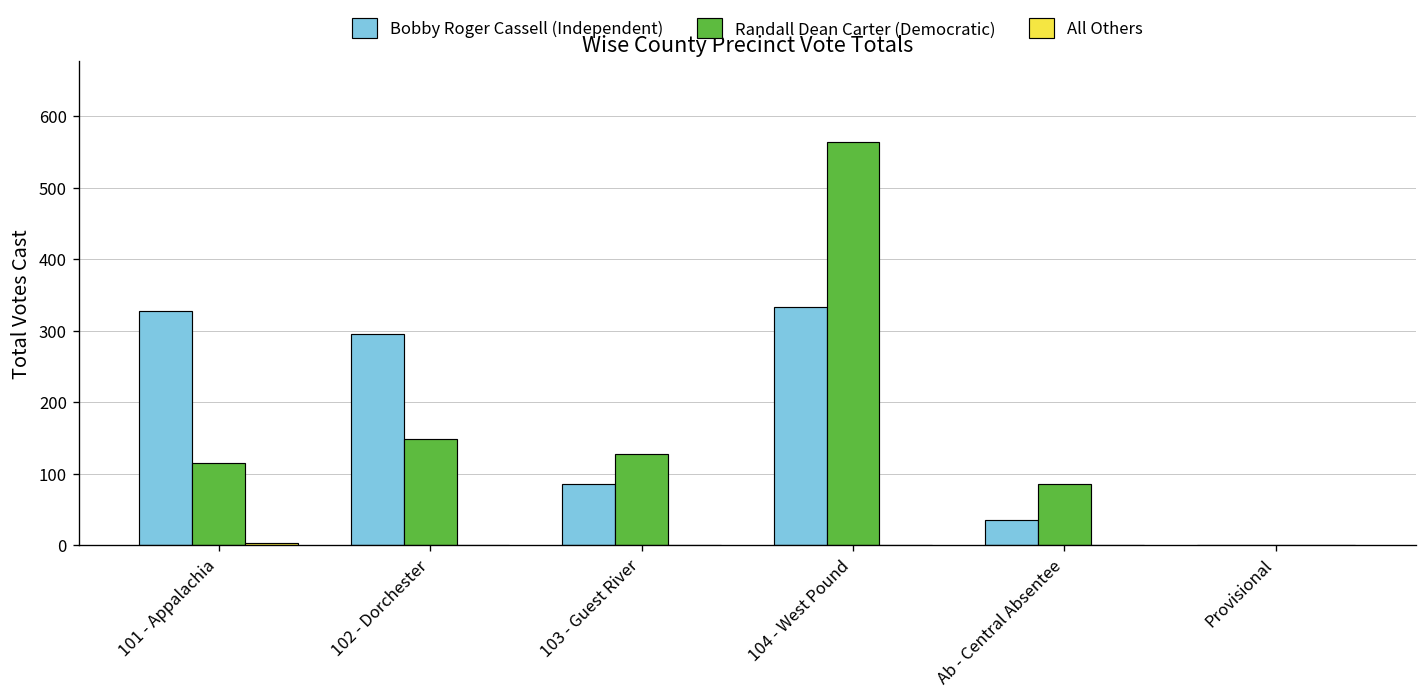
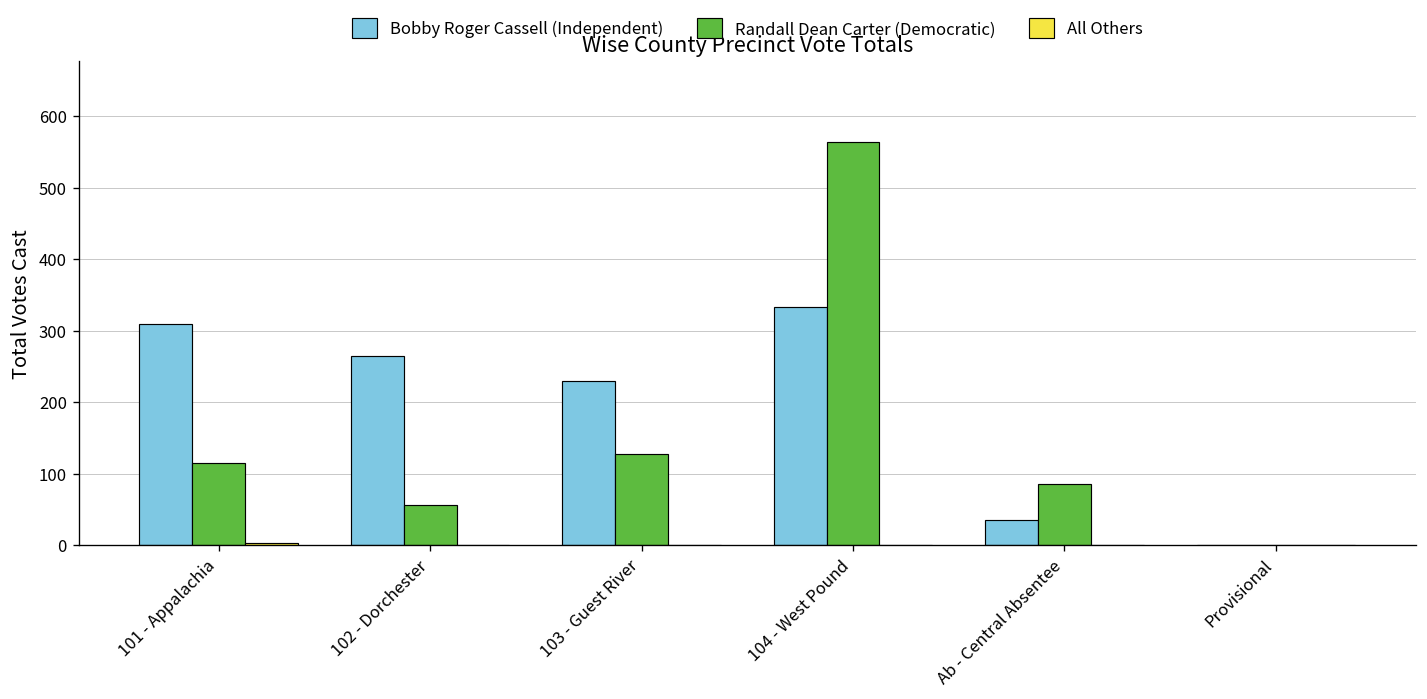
Bobby Roger Cassell (Independent), 101 - Appalachia: 330 -> 310
Bobby Roger Cassell (Independent), 102 - Dorchester: 300 -> 270
Randall Dean Carter (Democratic), 102 - Dorchester: 150 -> 60
Bobby Roger Cassell (Independent), 103 - Guest River: 90 -> 230
